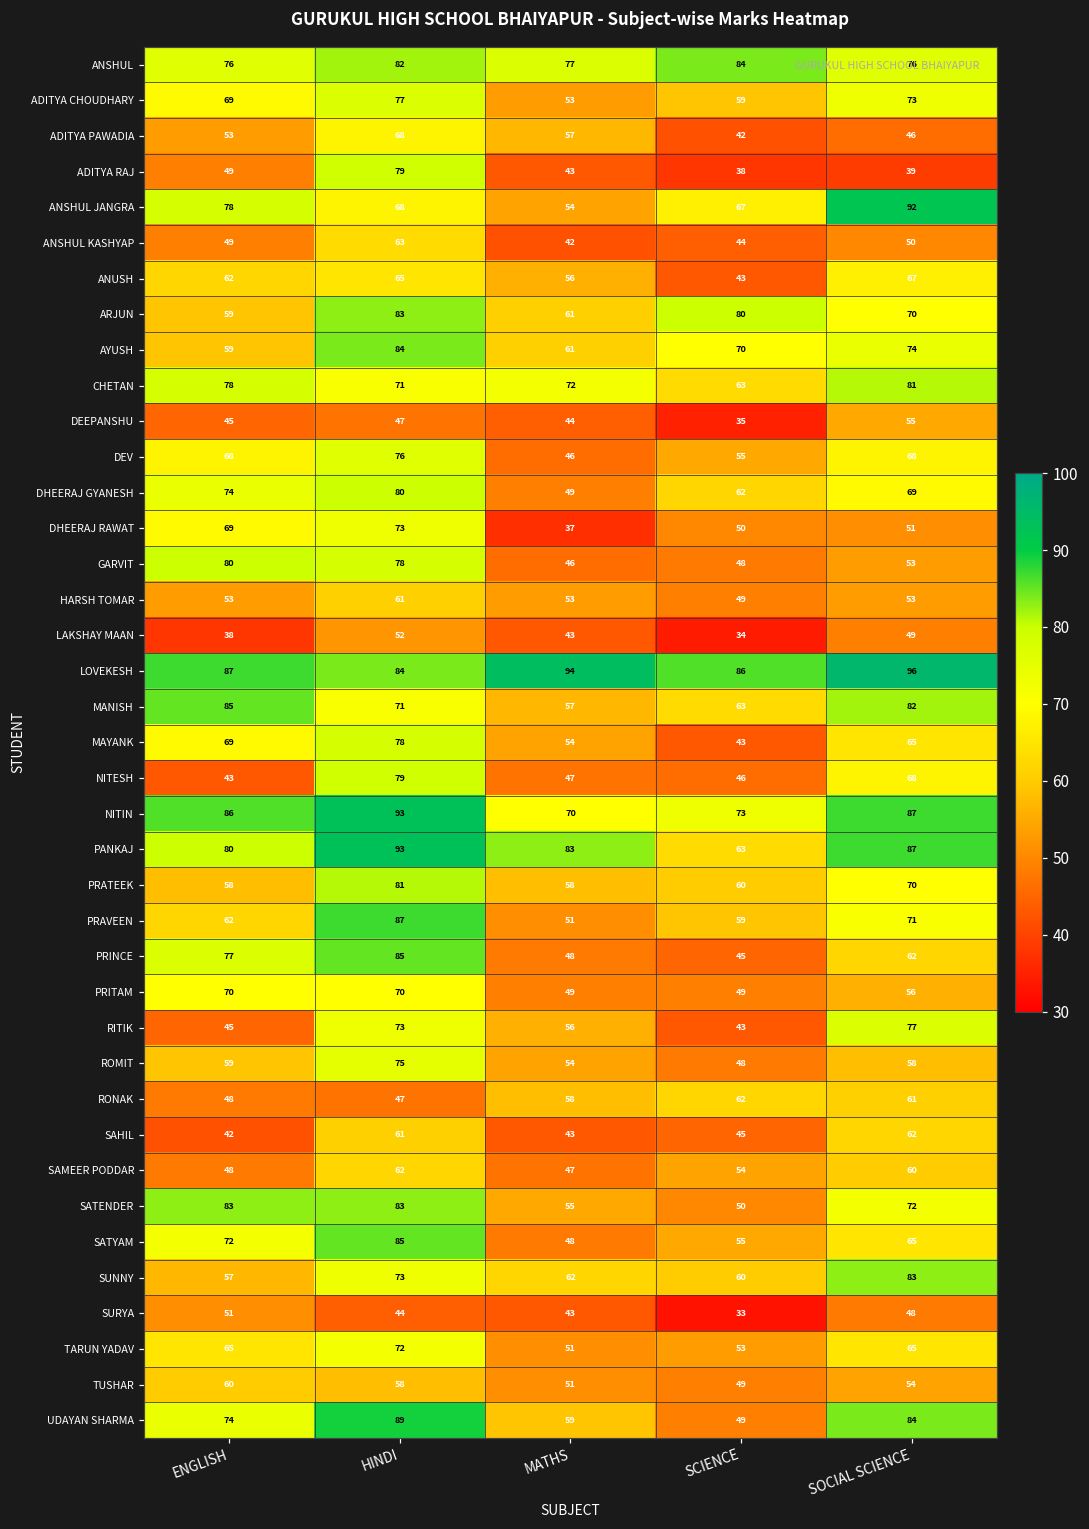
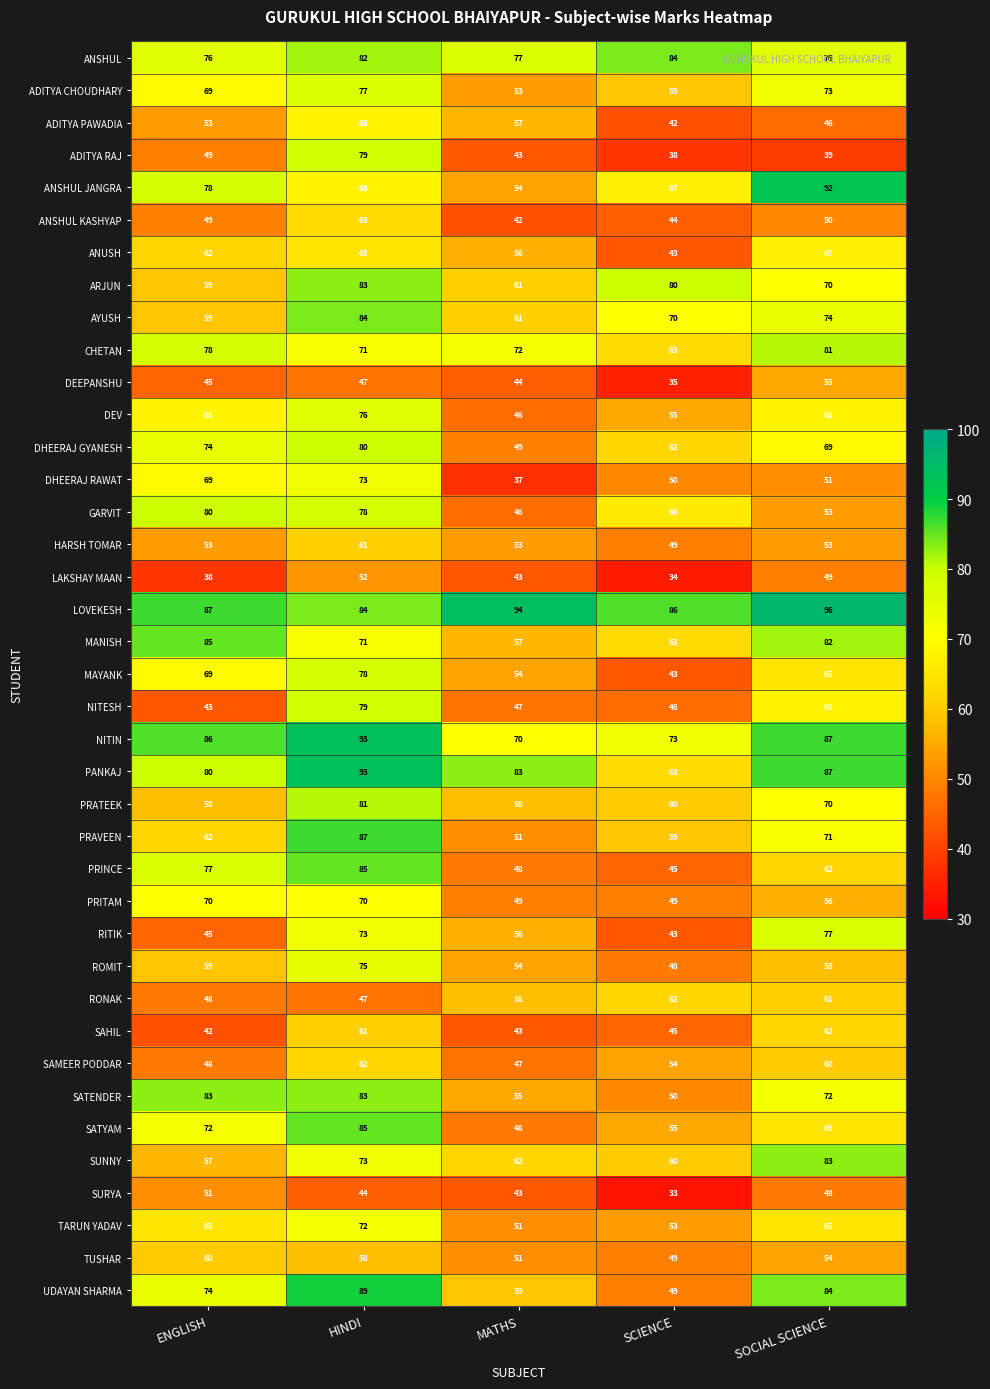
GARVIT, SCIENCE: 48 -> 66
